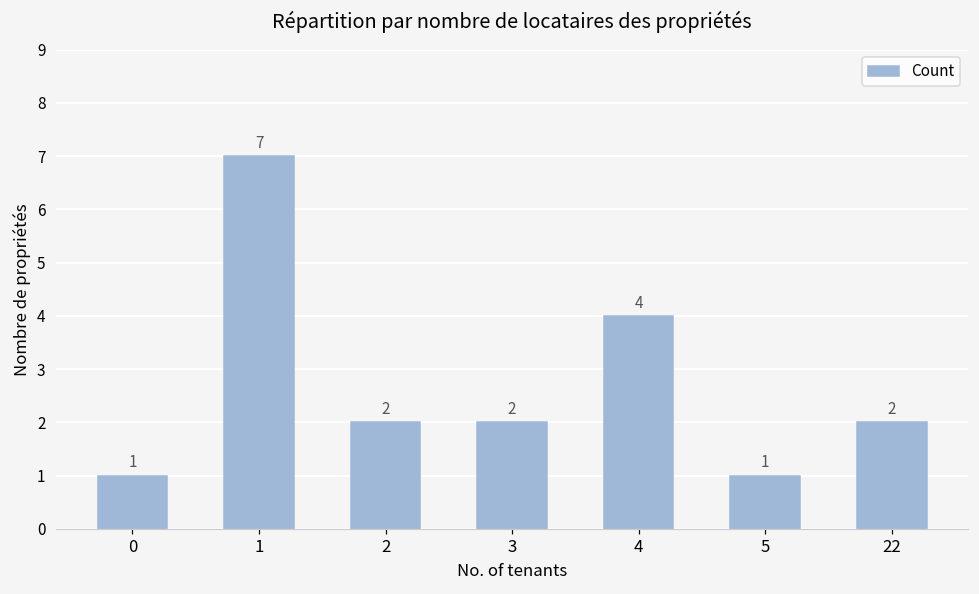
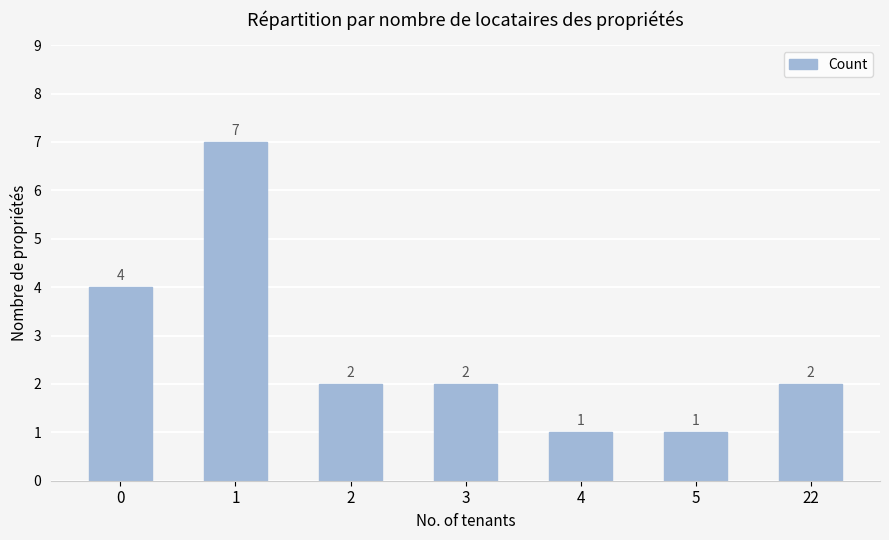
0: 1 -> 4
4: 4 -> 1
